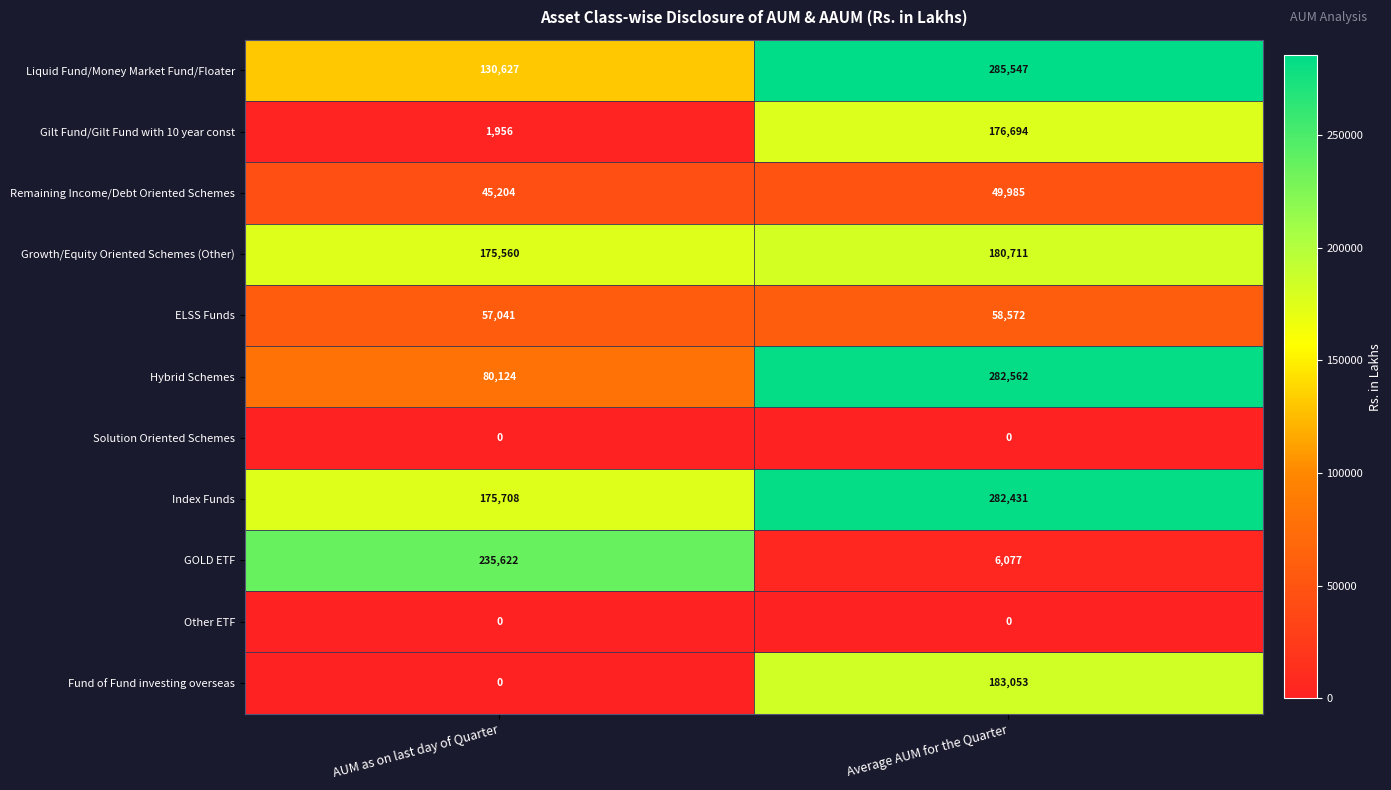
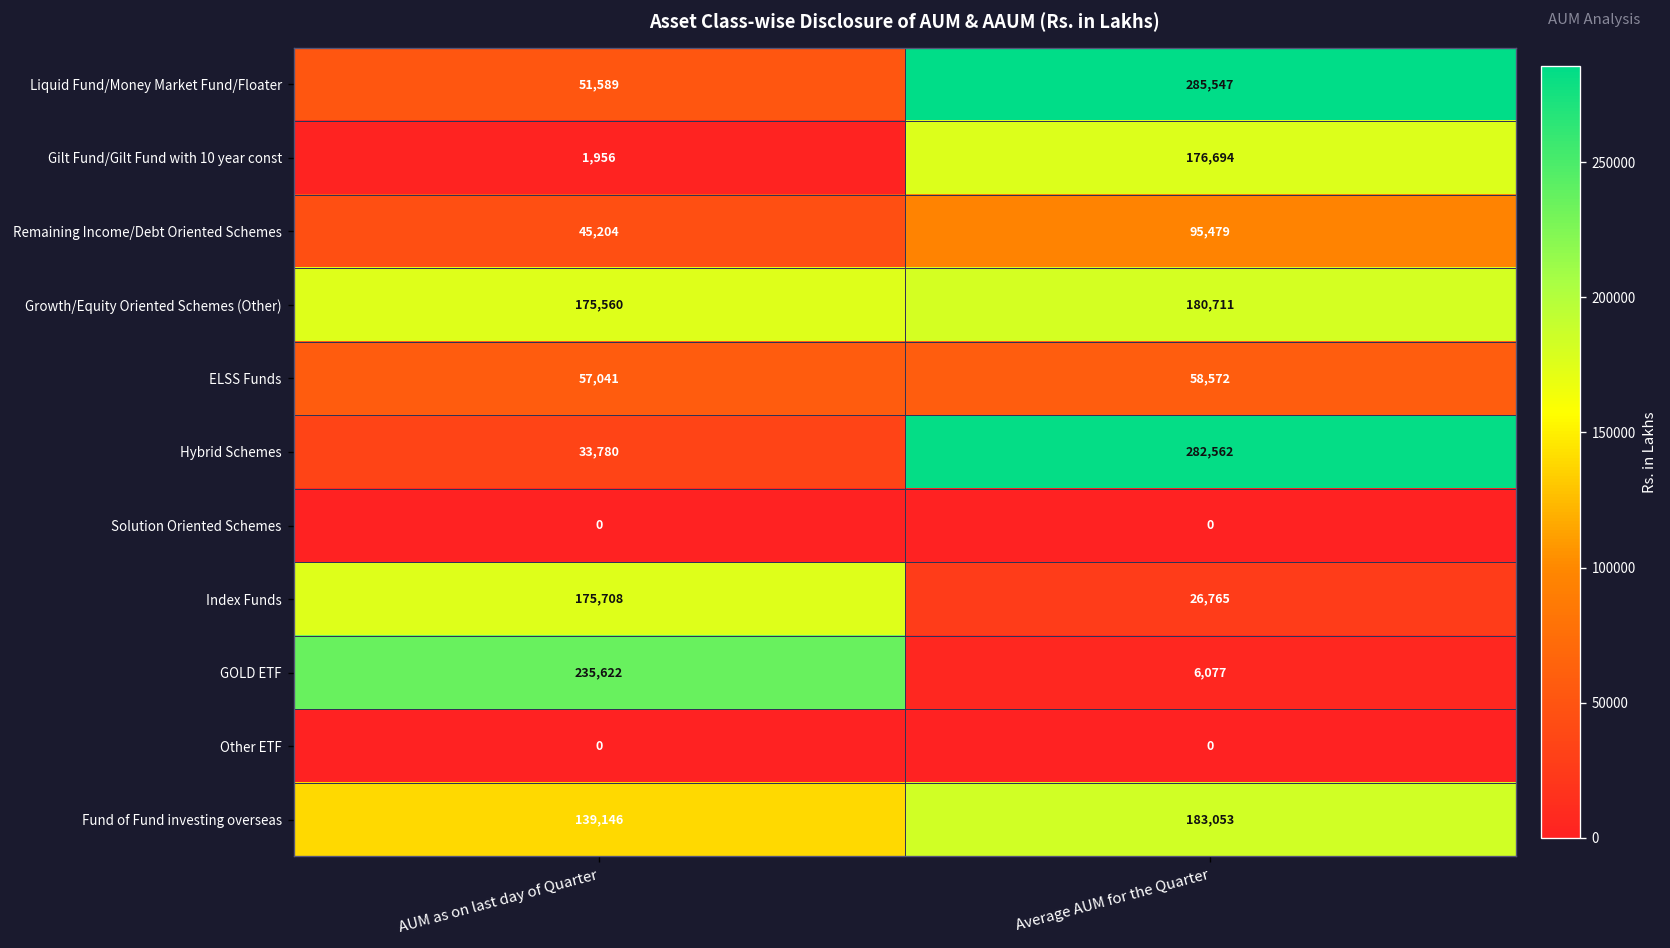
Liquid Fund/Money Market Fund/Floater, AUM as on last day of Quarter: 130,627 -> 51,589
Remaining Income/Debt Oriented Schemes, Average AUM for the Quarter: 49,985 -> 95,479
Hybrid Schemes, AUM as on last day of Quarter: 80,124 -> 33,780
Index Funds, Average AUM for the Quarter: 282,431 -> 26,765
Fund of Fund investing overseas, AUM as on last day of Quarter: 0 -> 139,146
